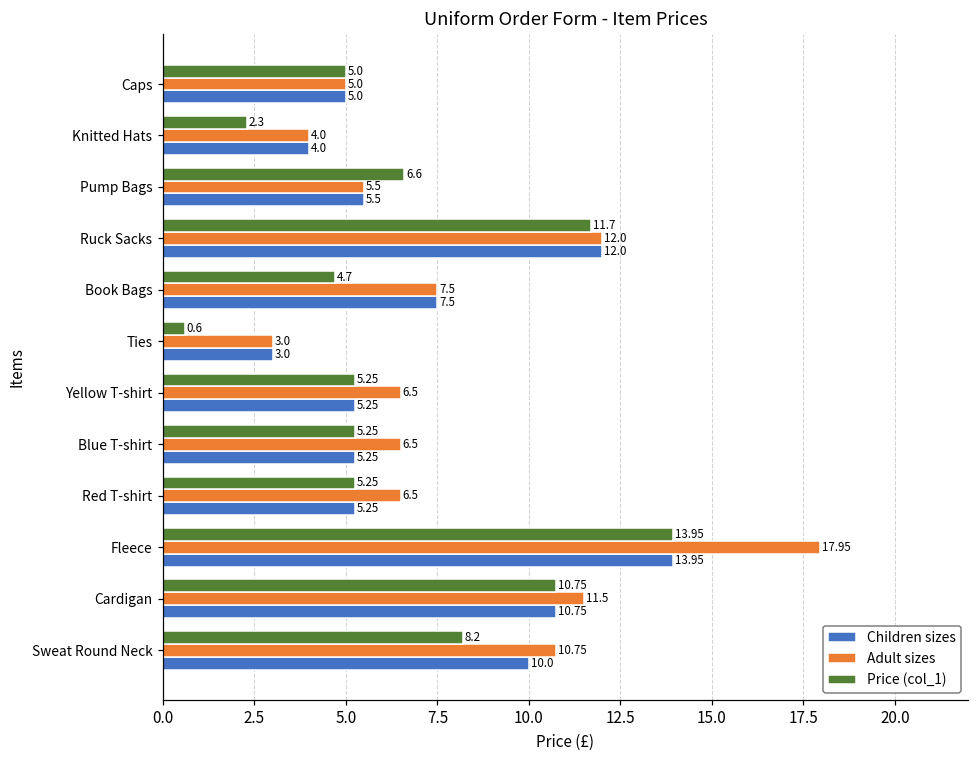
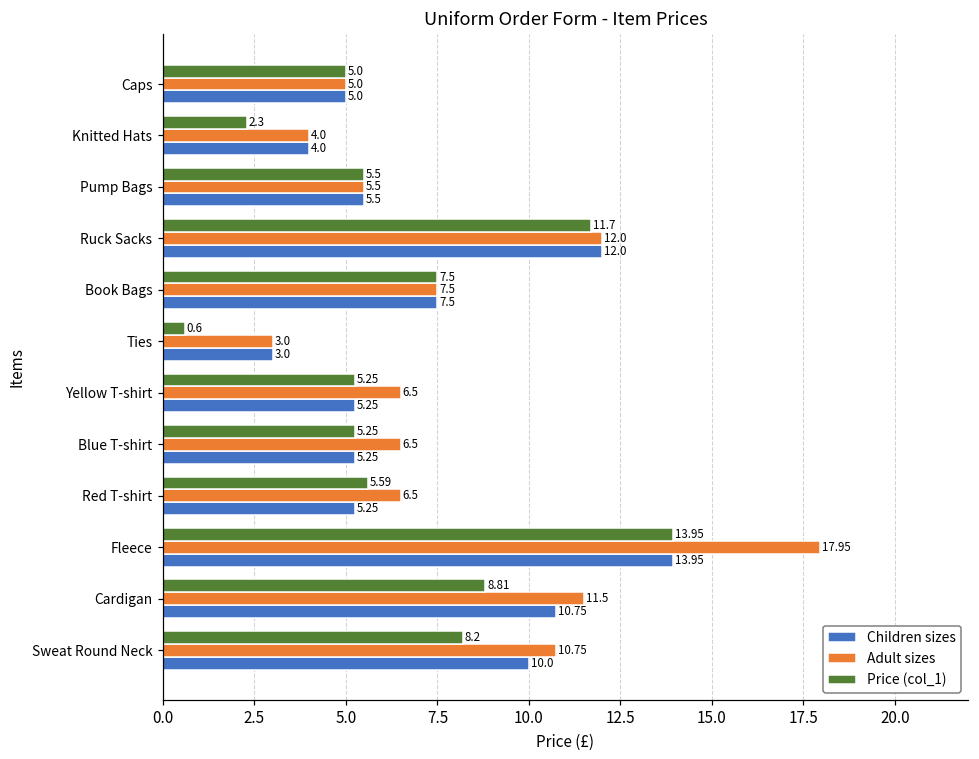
Price (col_1), Pump Bags: 6.6 -> 5.5
Price (col_1), Book Bags: 4.7 -> 7.5
Price (col_1), Red T-shirt: 5.25 -> 5.59
Price (col_1), Cardigan: 10.75 -> 8.81
